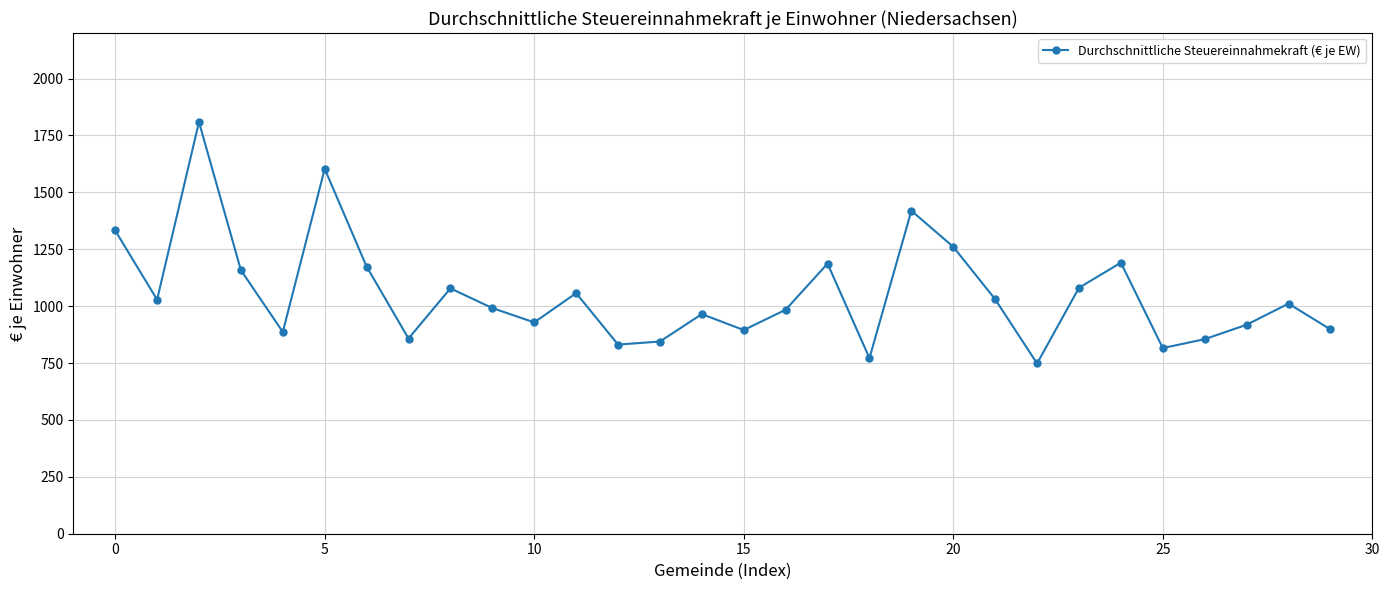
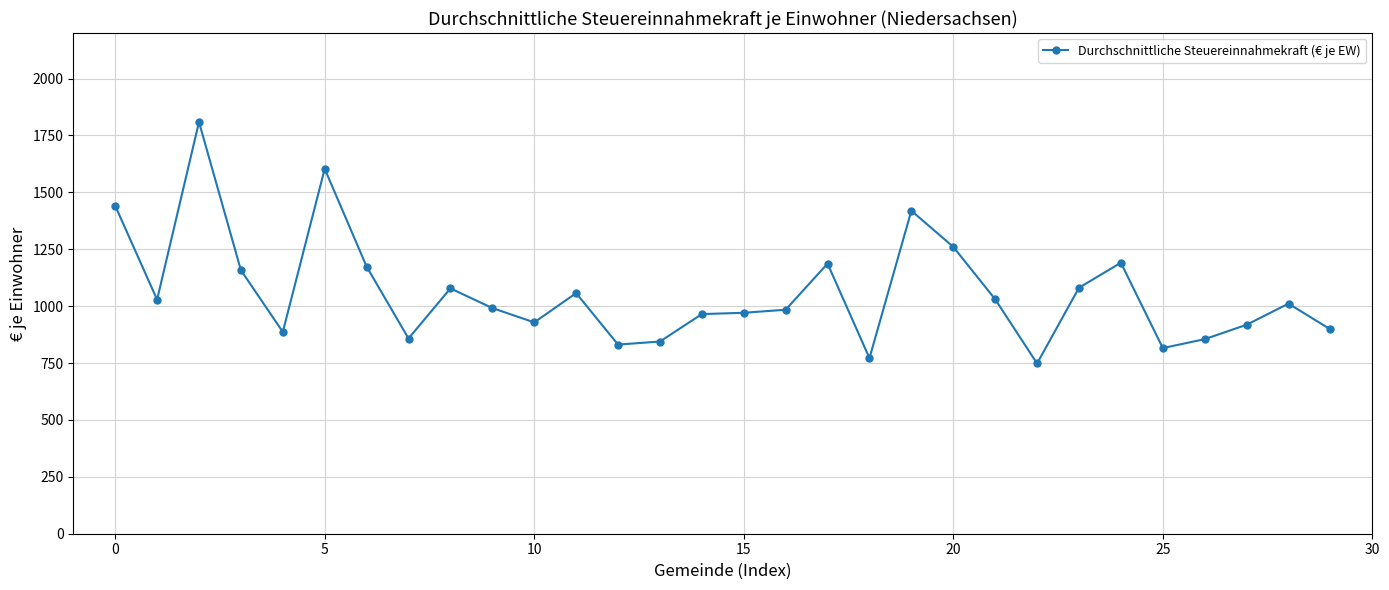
0: 1330 -> 1440
15: 890 -> 970
